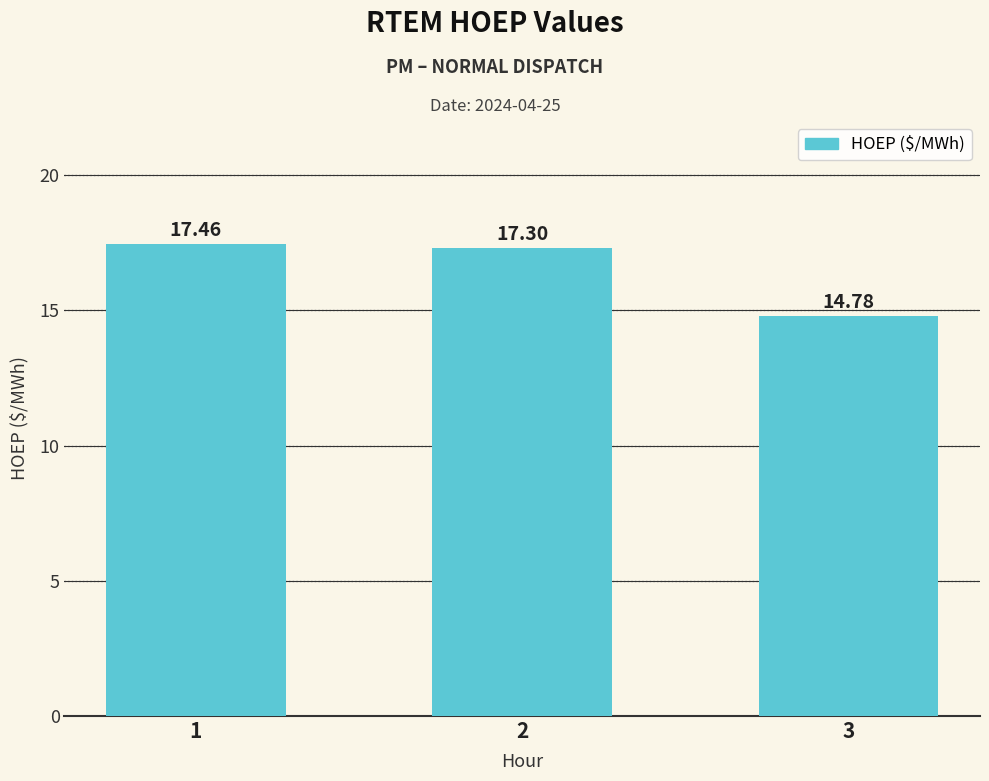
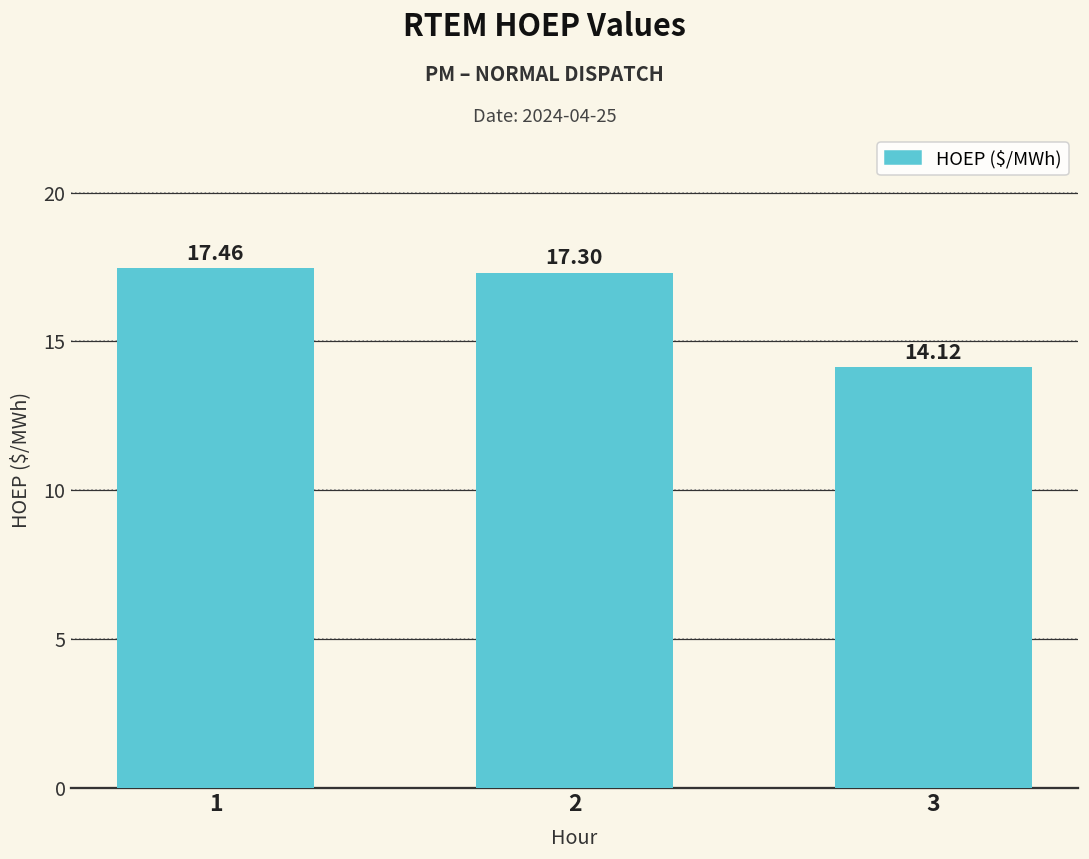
3: 14.78 -> 14.12
